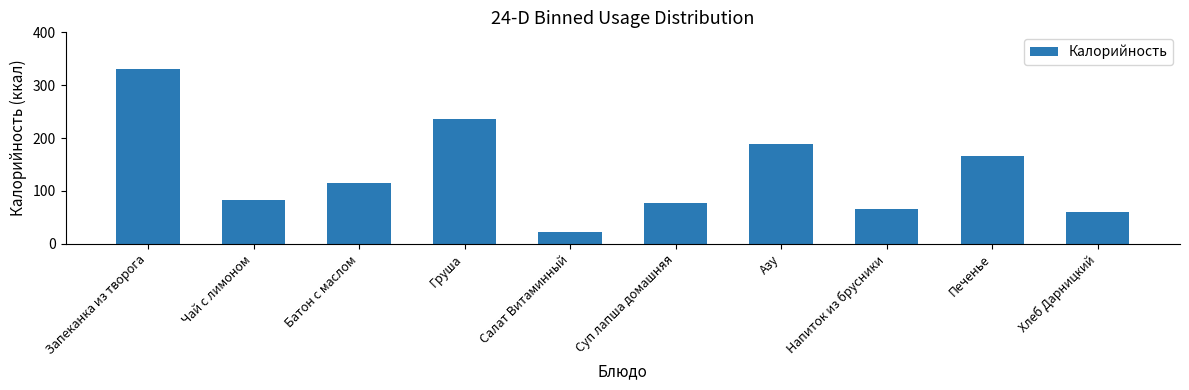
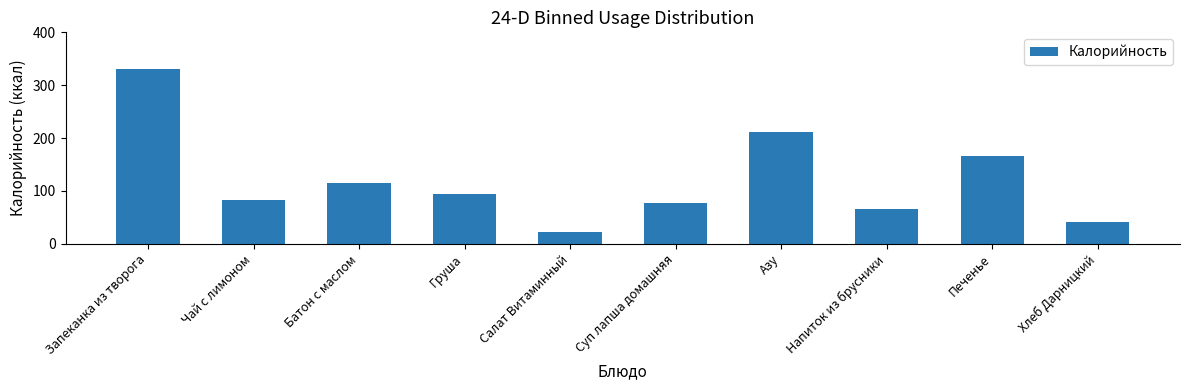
Груша: 240 -> 90
Азу: 190 -> 210
Хлеб Дарницкий: 60 -> 40
